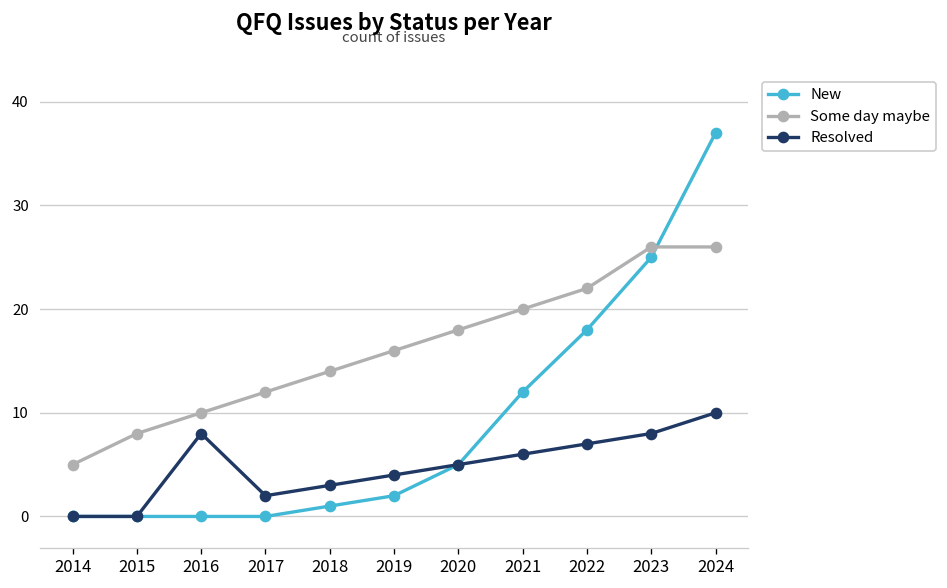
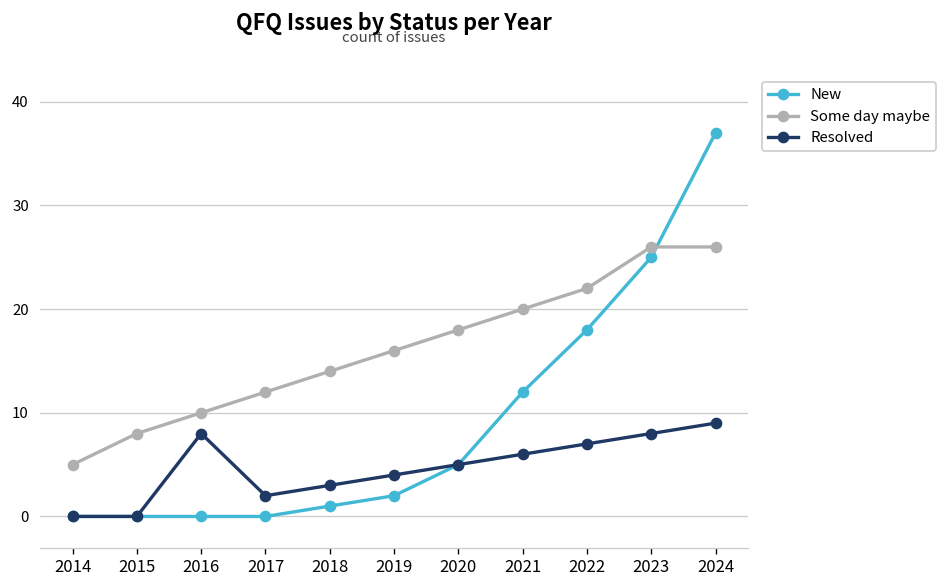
Resolved, 2024: 10 -> 9
